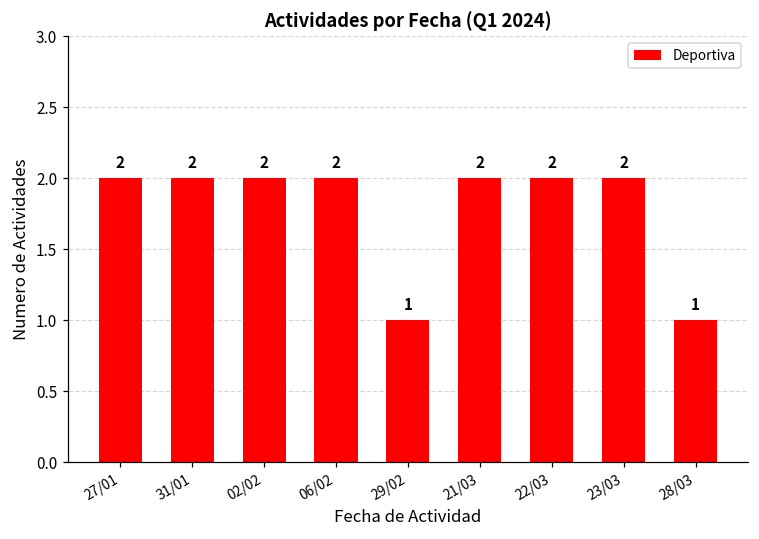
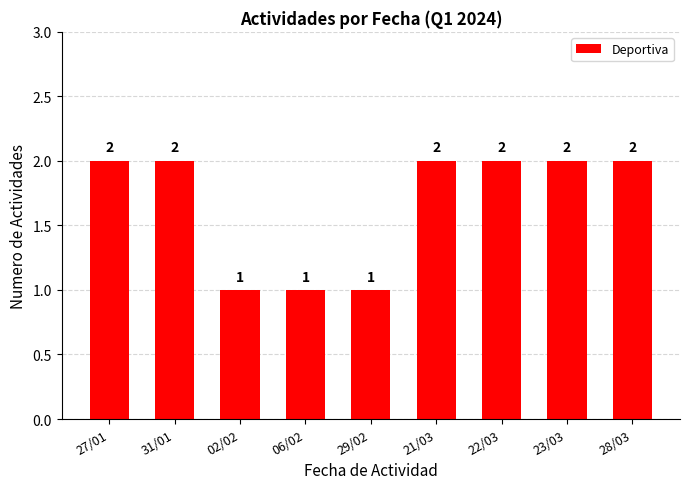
02/02: 2 -> 1
06/02: 2 -> 1
28/03: 1 -> 2
